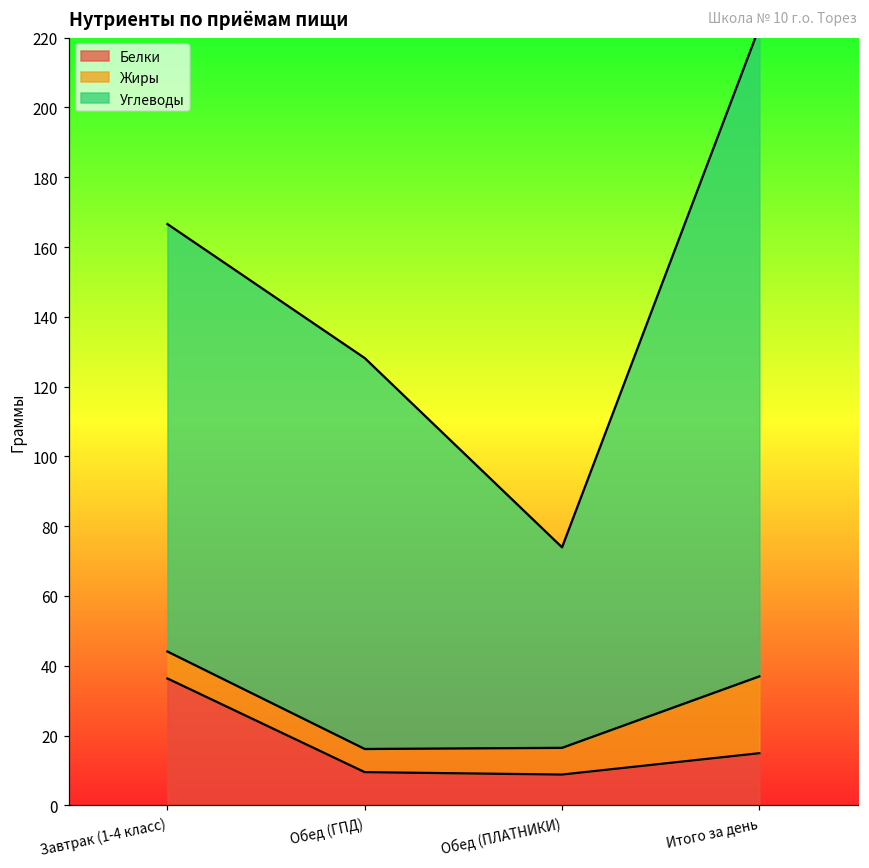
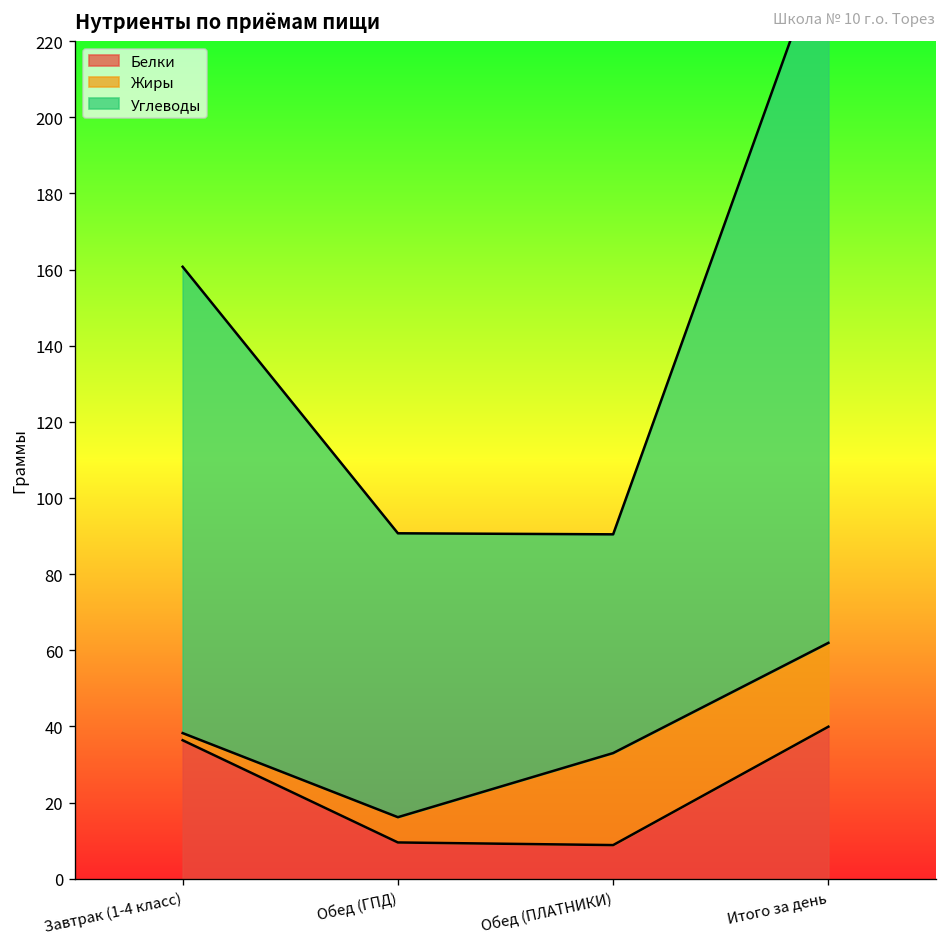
Жиры, Завтрак (1-4 класс): 8 -> 2
Углеводы, Обед (ГПД): 112 -> 75
Жиры, Обед (ПЛАТНИКИ): 8 -> 24
Белки, Итого за день: 15 -> 40
